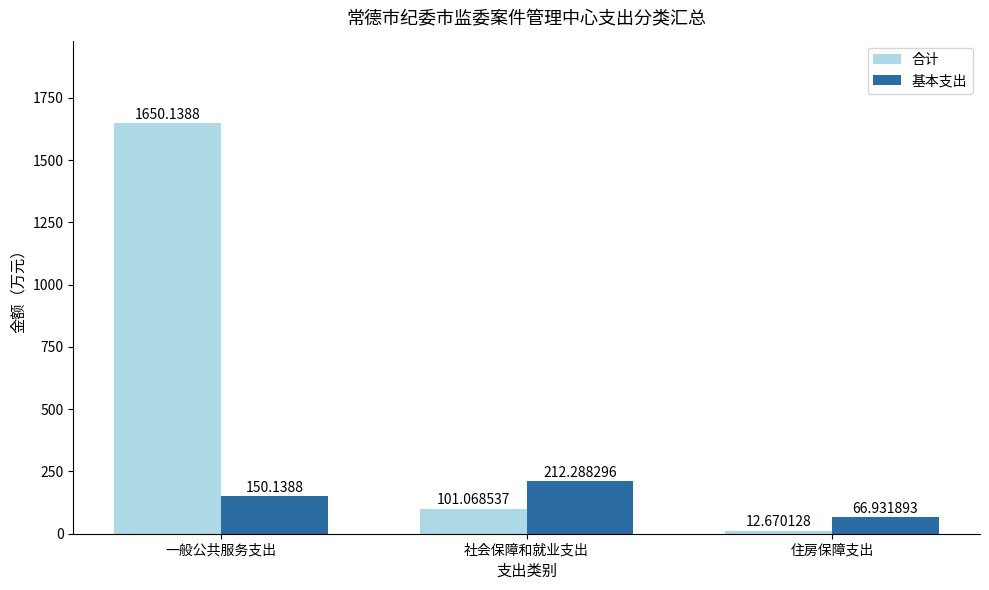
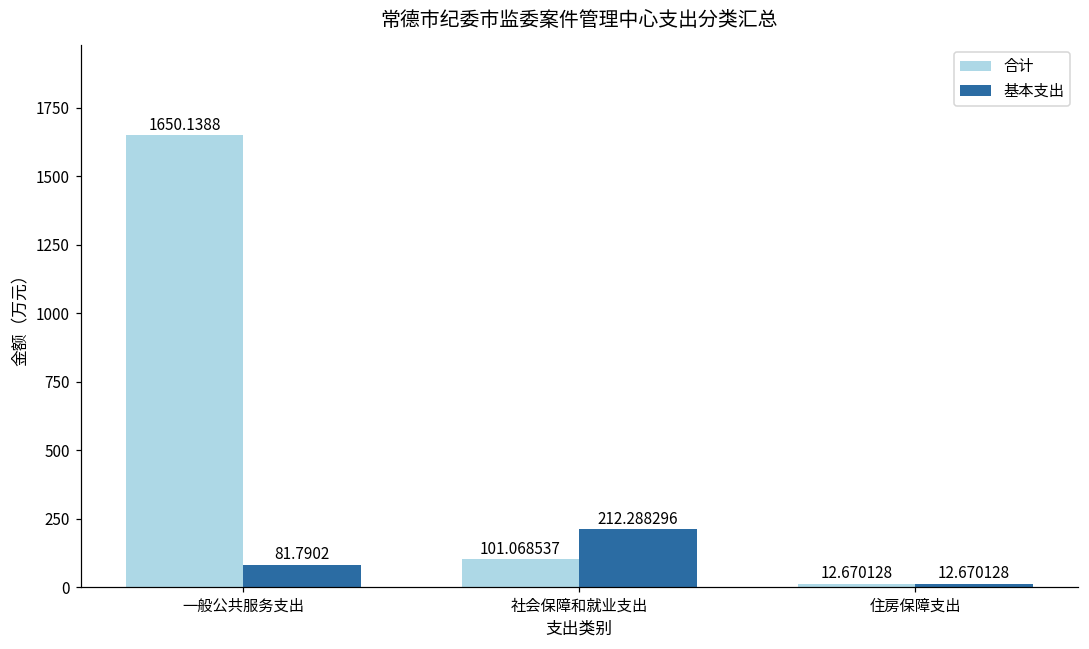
基本支出, 一般公共服务支出: 150.1388 -> 81.7902
基本支出, 住房保障支出: 66.931893 -> 12.670128
